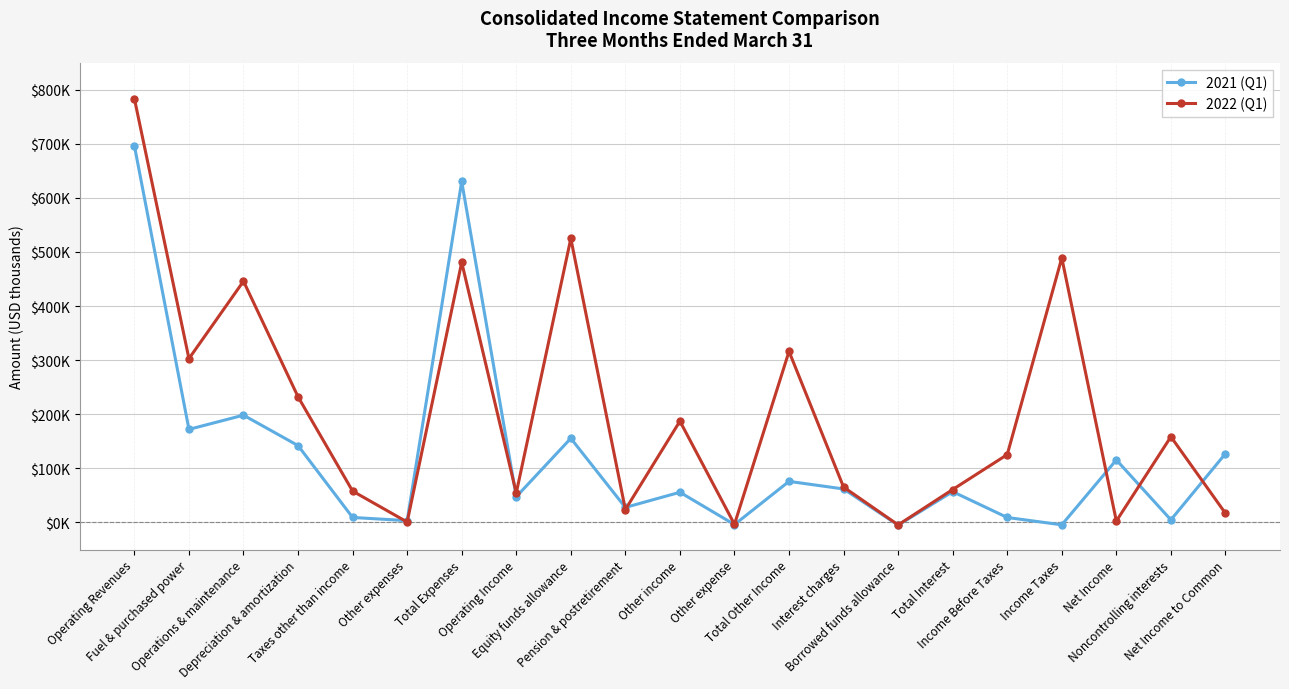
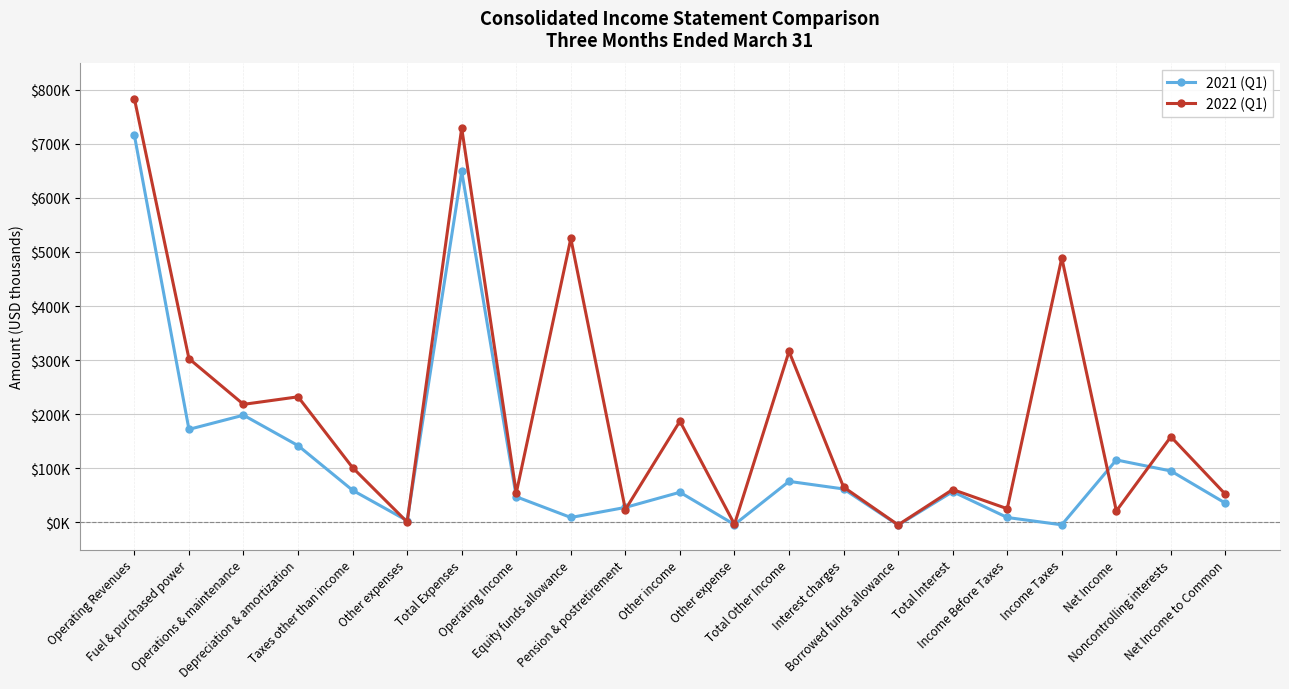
2021 (Q1), Operating Revenues: $700000 -> $720000
2022 (Q1), Operations & maintenance: $450000 -> $220000
2021 (Q1), Taxes other than income: $10000 -> $60000
2022 (Q1), Taxes other than income: $60000 -> $100000
2021 (Q1), Total Expenses: $630000 -> $650000
2022 (Q1), Total Expenses: $480000 -> $730000
2021 (Q1), Equity funds allowance: $160000 -> $10000
2022 (Q1), Income Before Taxes: $130000 -> $30000
2022 (Q1), Net Income: $0 -> $20000
2021 (Q1), Noncontrolling interests: $0 -> $100000
2021 (Q1), Net Income to Common: $130000 -> $40000
2022 (Q1), Net Income to Common: $20000 -> $50000
